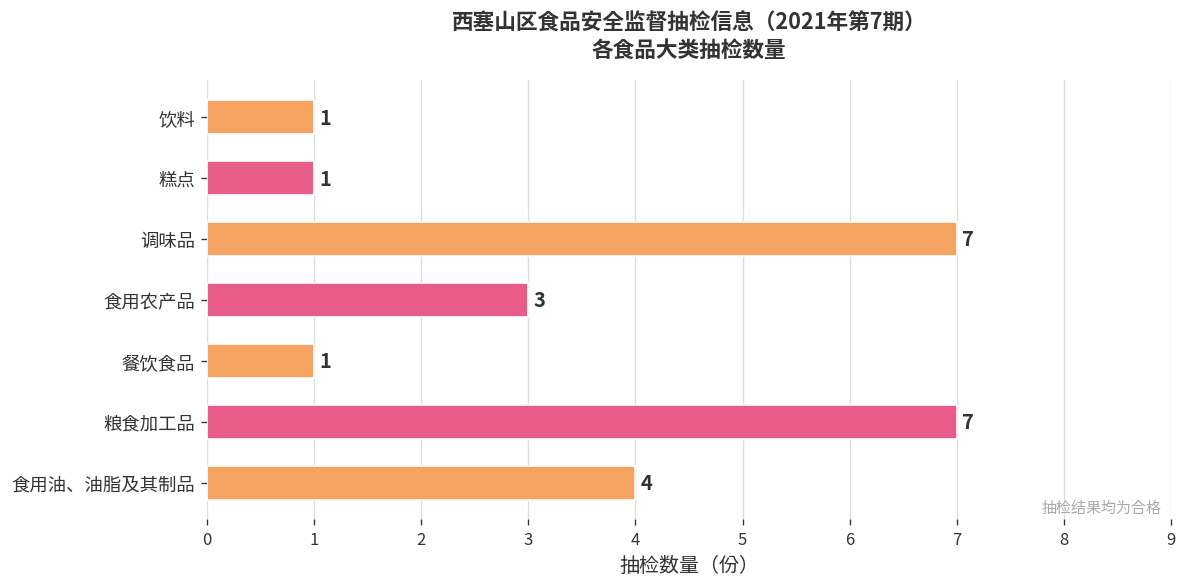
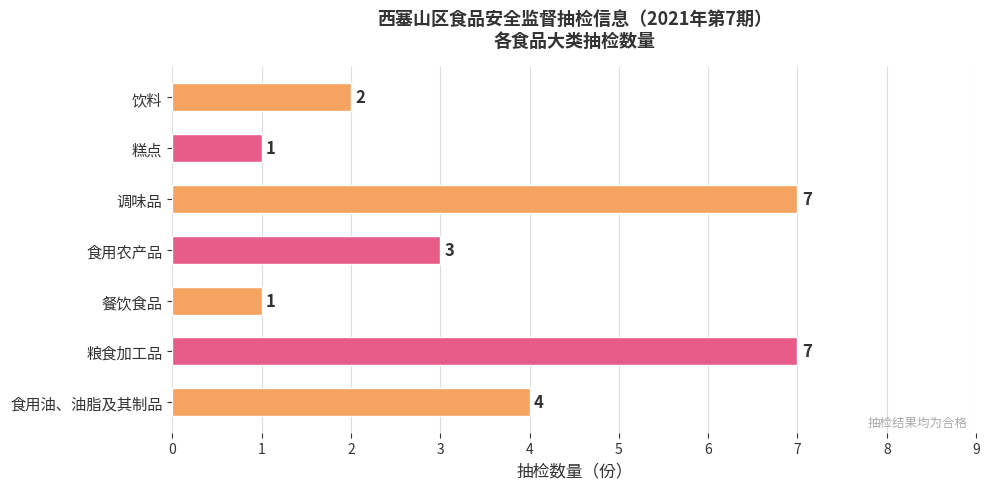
饮料: 1 -> 2
